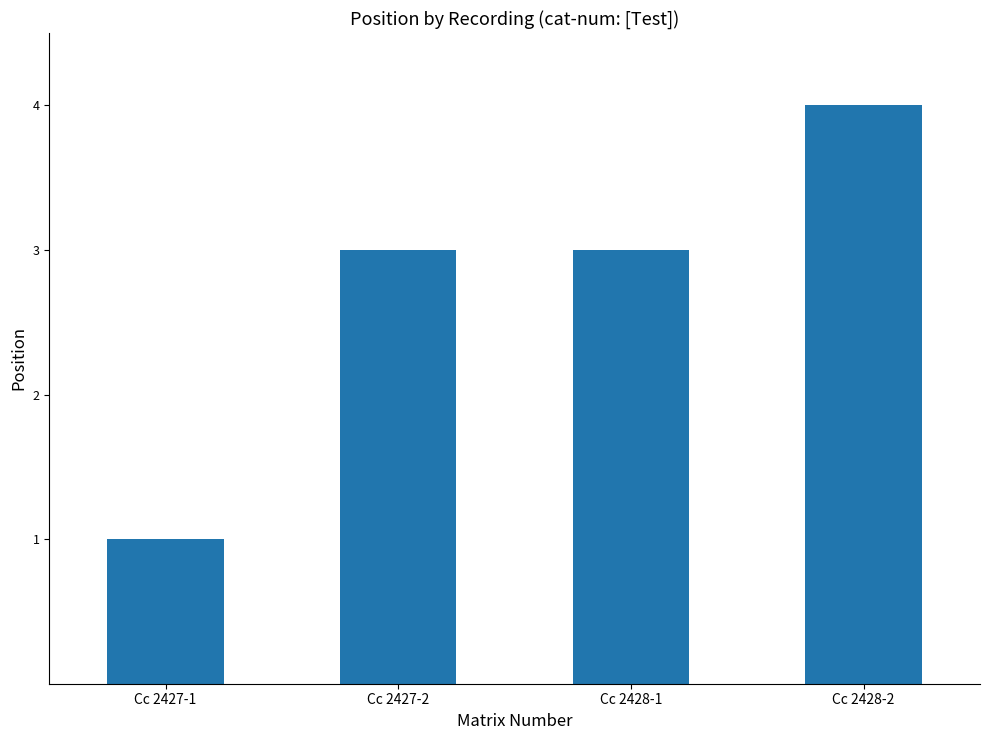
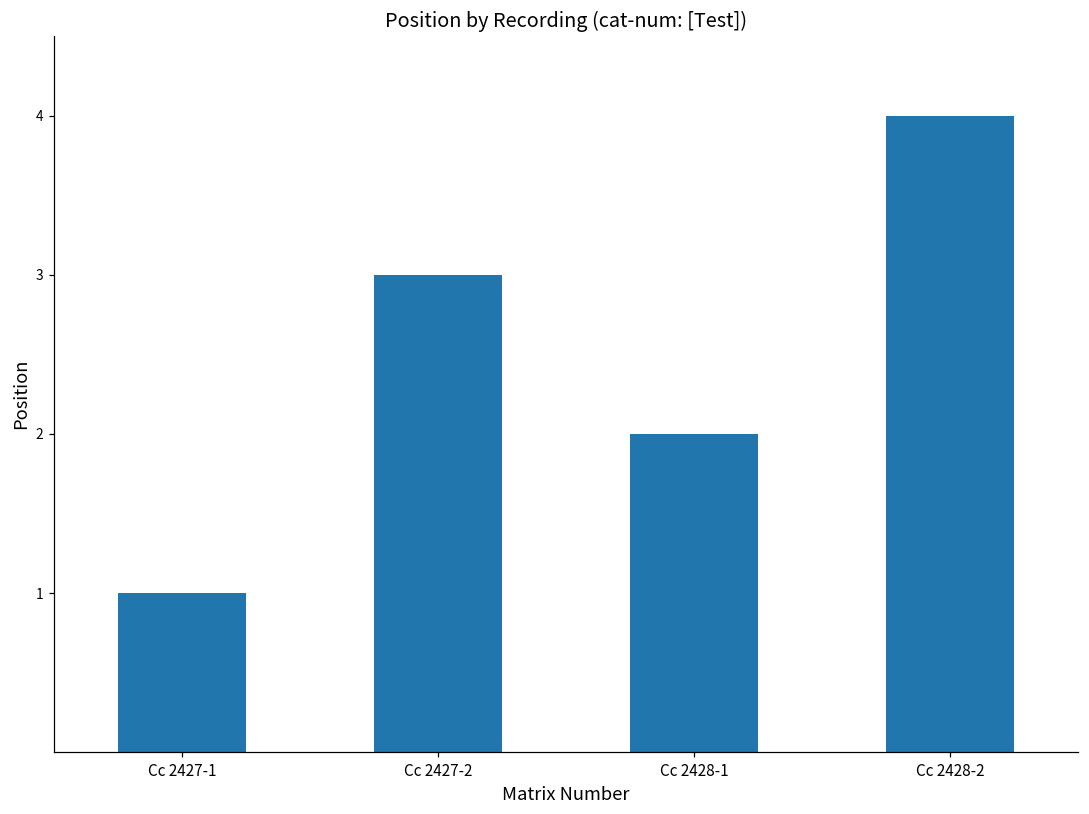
Cc 2428-1: 3 -> 2
